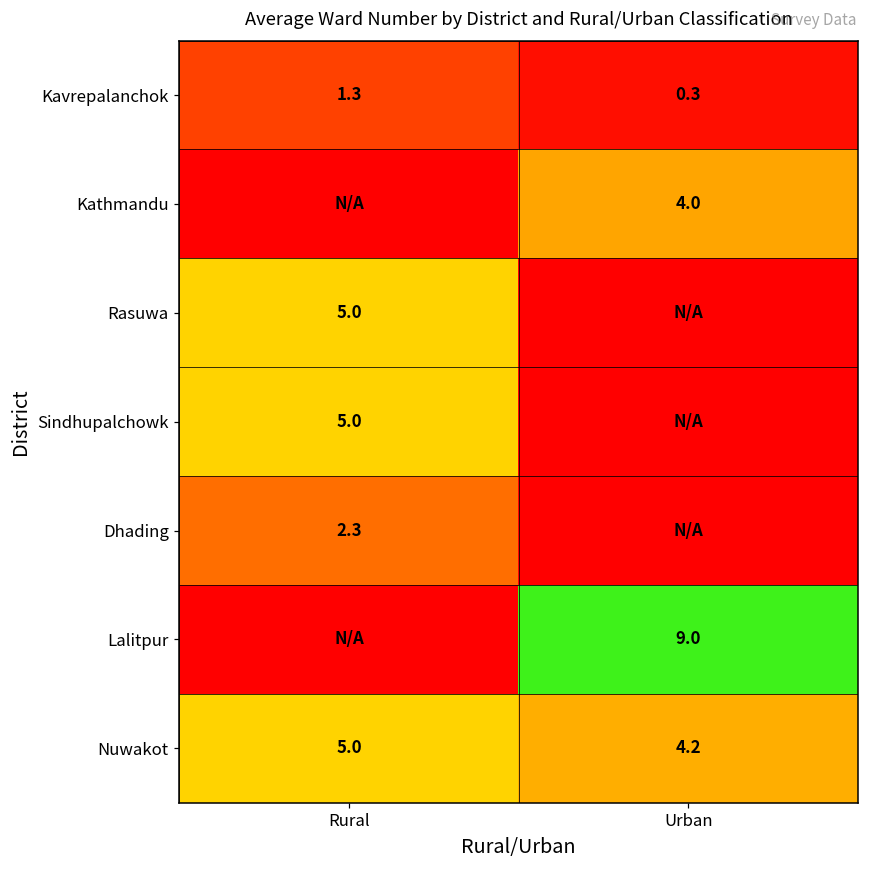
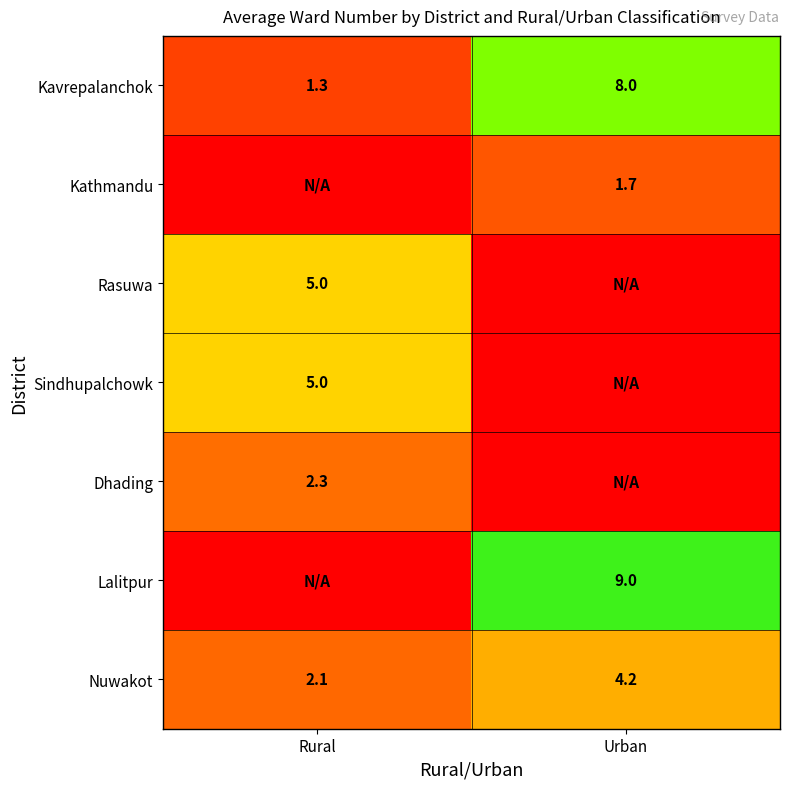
Kavrepalanchok, Urban: 0.3 -> 8.0
Kathmandu, Urban: 4.0 -> 1.7
Nuwakot, Rural: 5.0 -> 2.1
